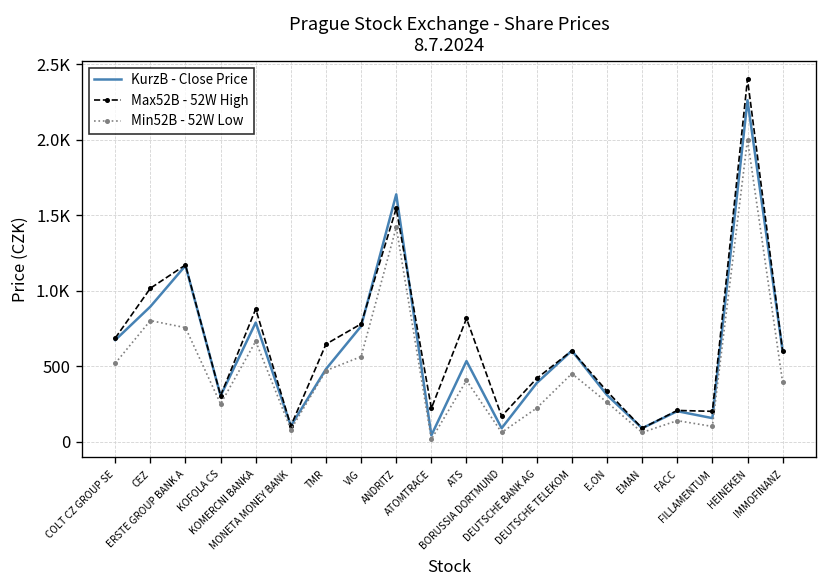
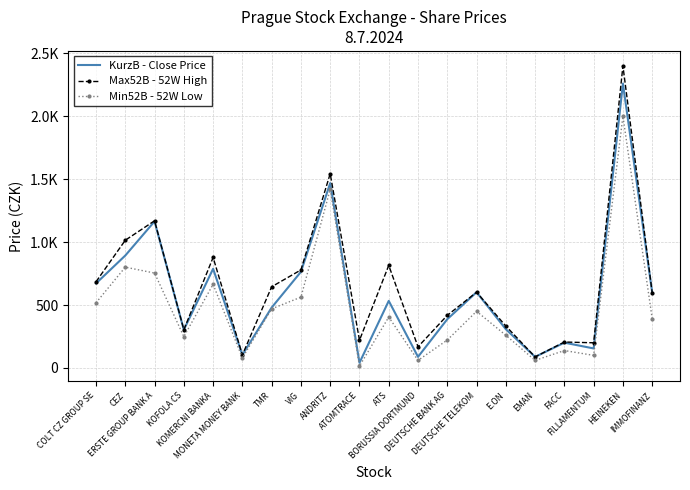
KurzB - Close Price, ANDRITZ: 1640 -> 1470
